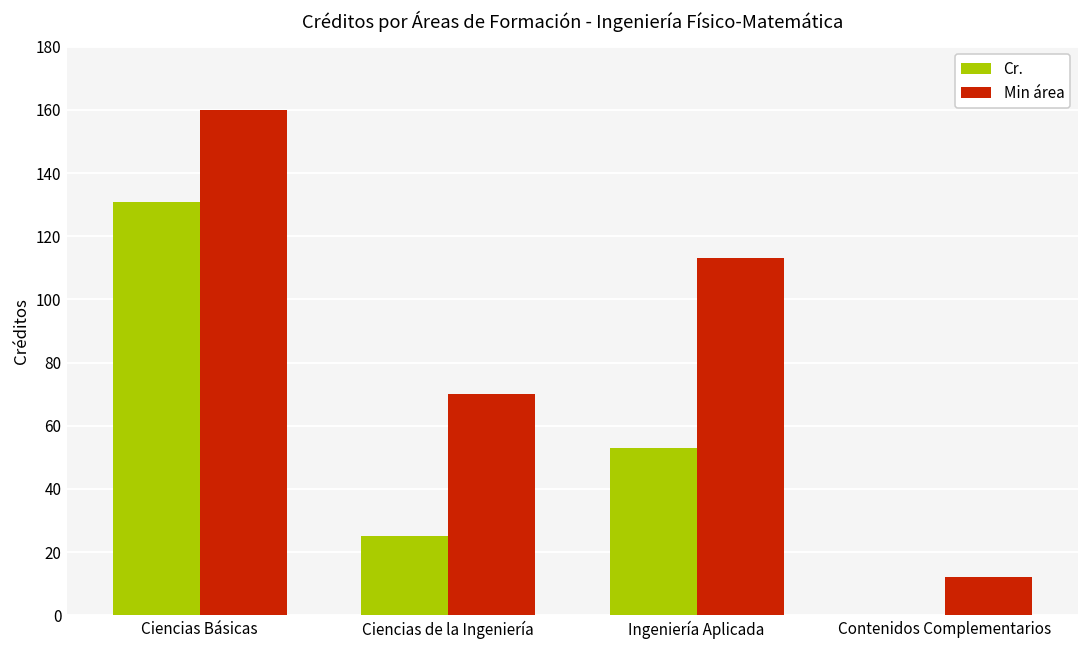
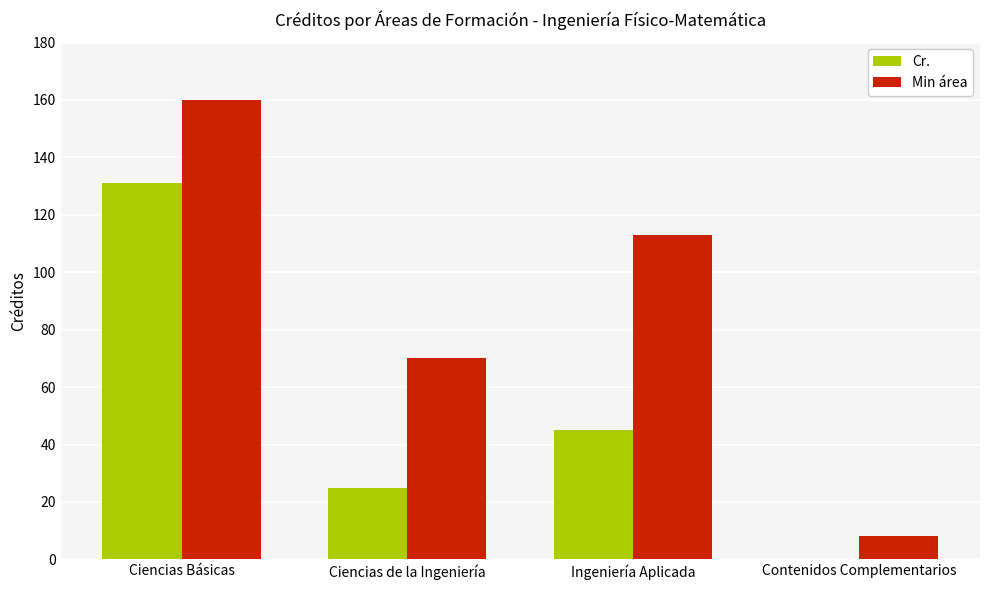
Cr., Ingeniería Aplicada: 53 -> 45
Min área, Contenidos Complementarios: 12 -> 8
